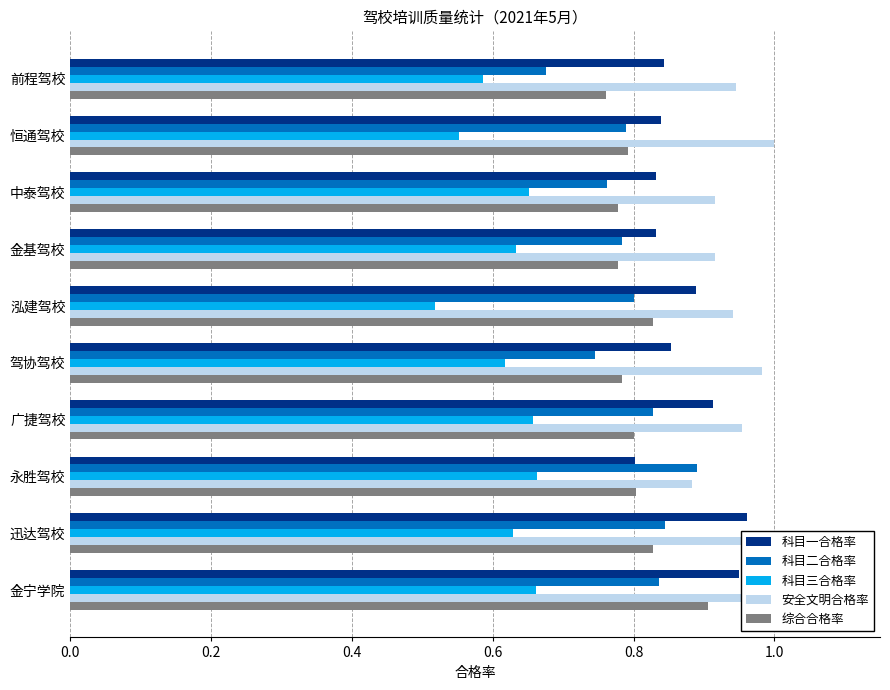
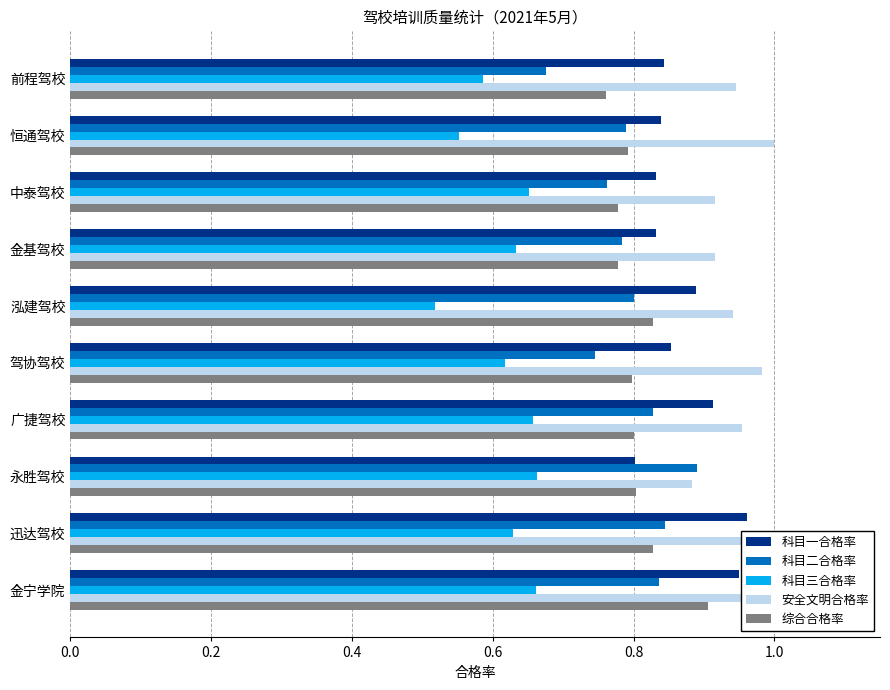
综合合格率, 驾协驾校: 0.78 -> 0.80
